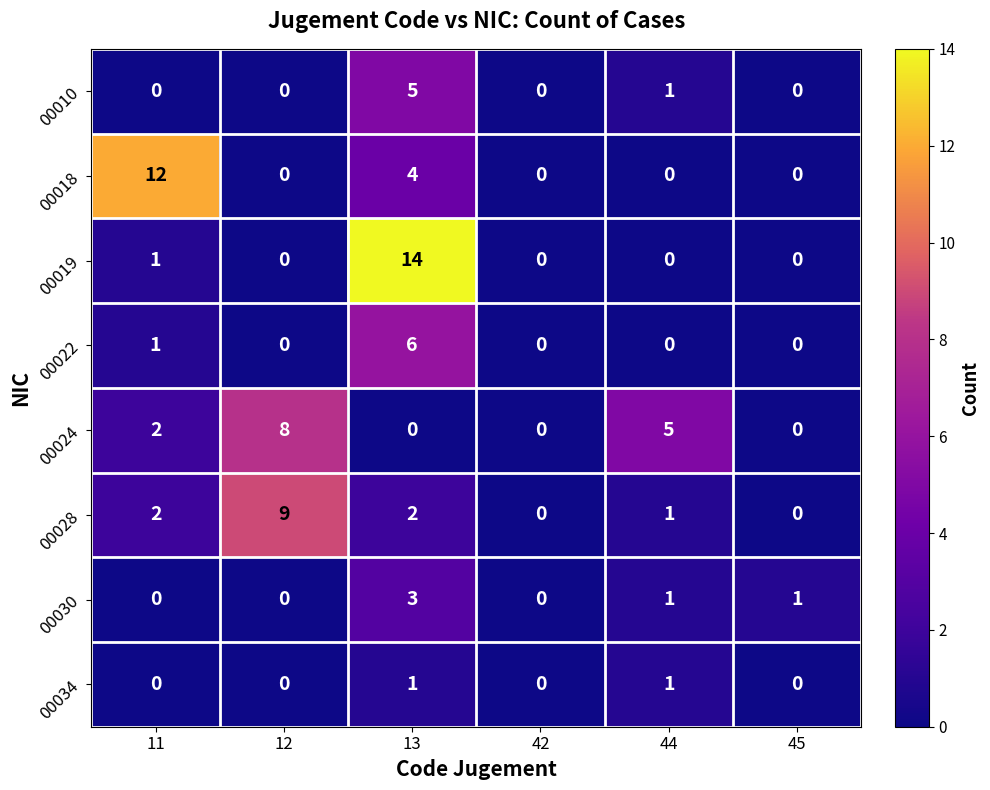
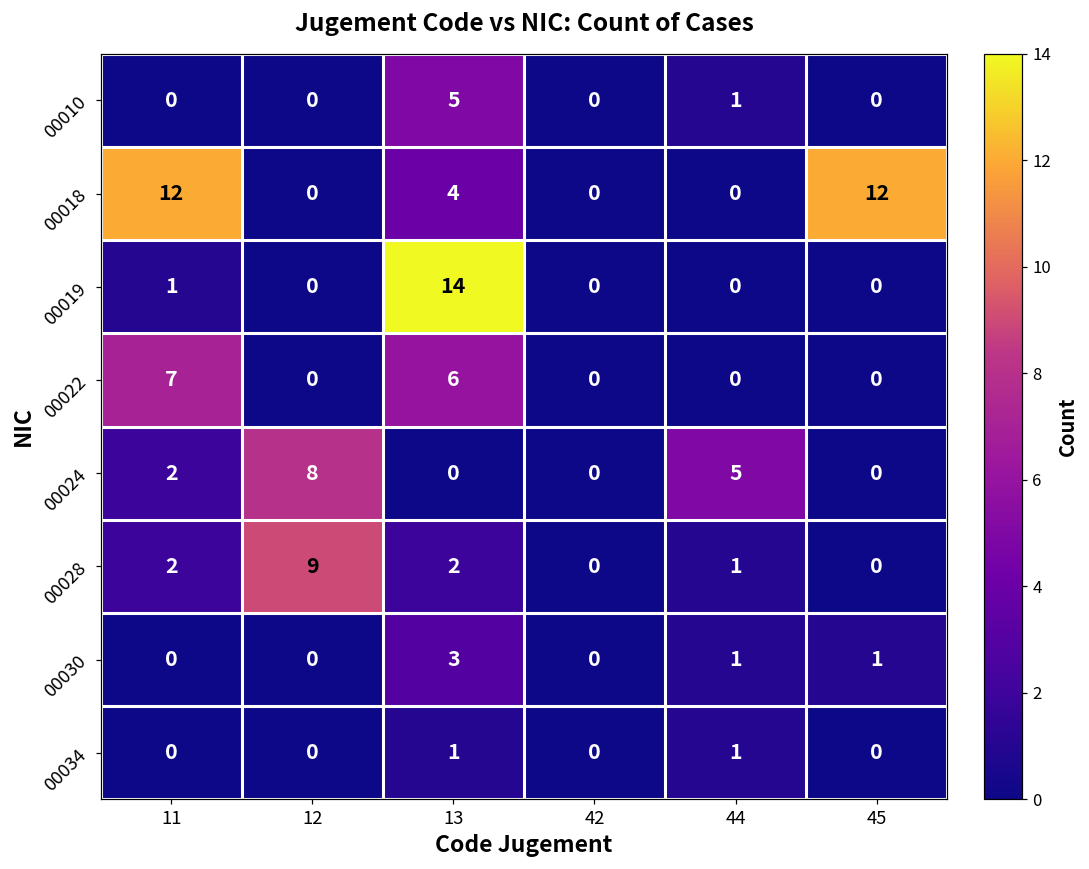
00018, 45: 0 -> 12
00022, 11: 1 -> 7
